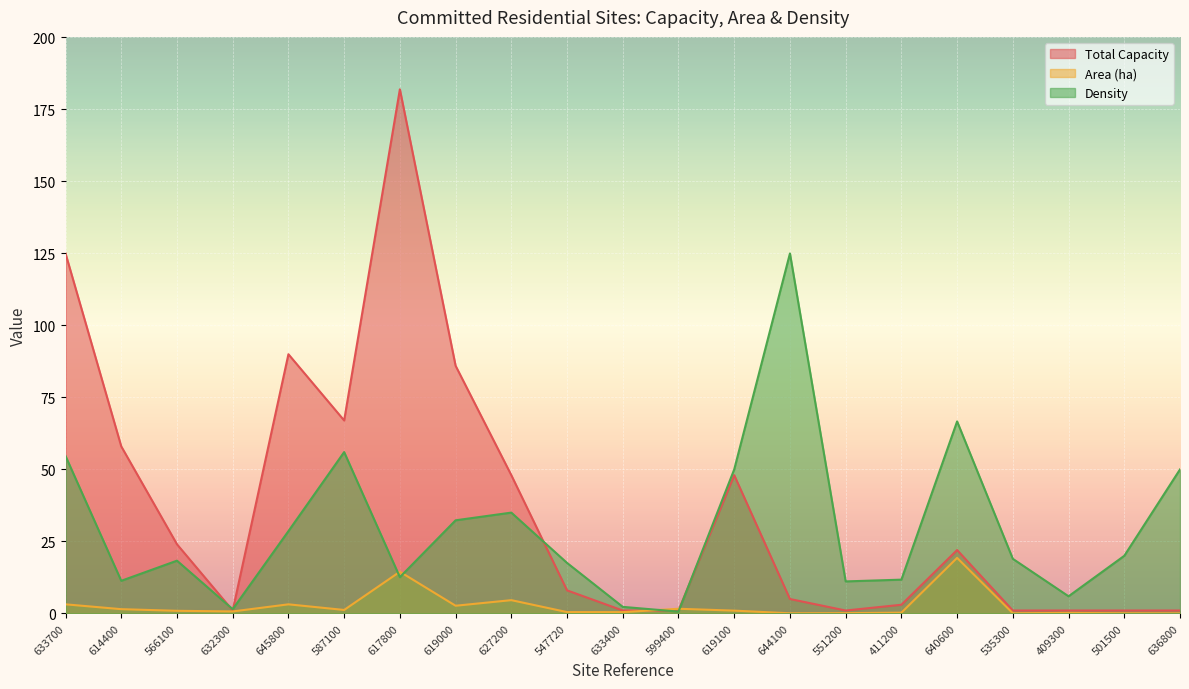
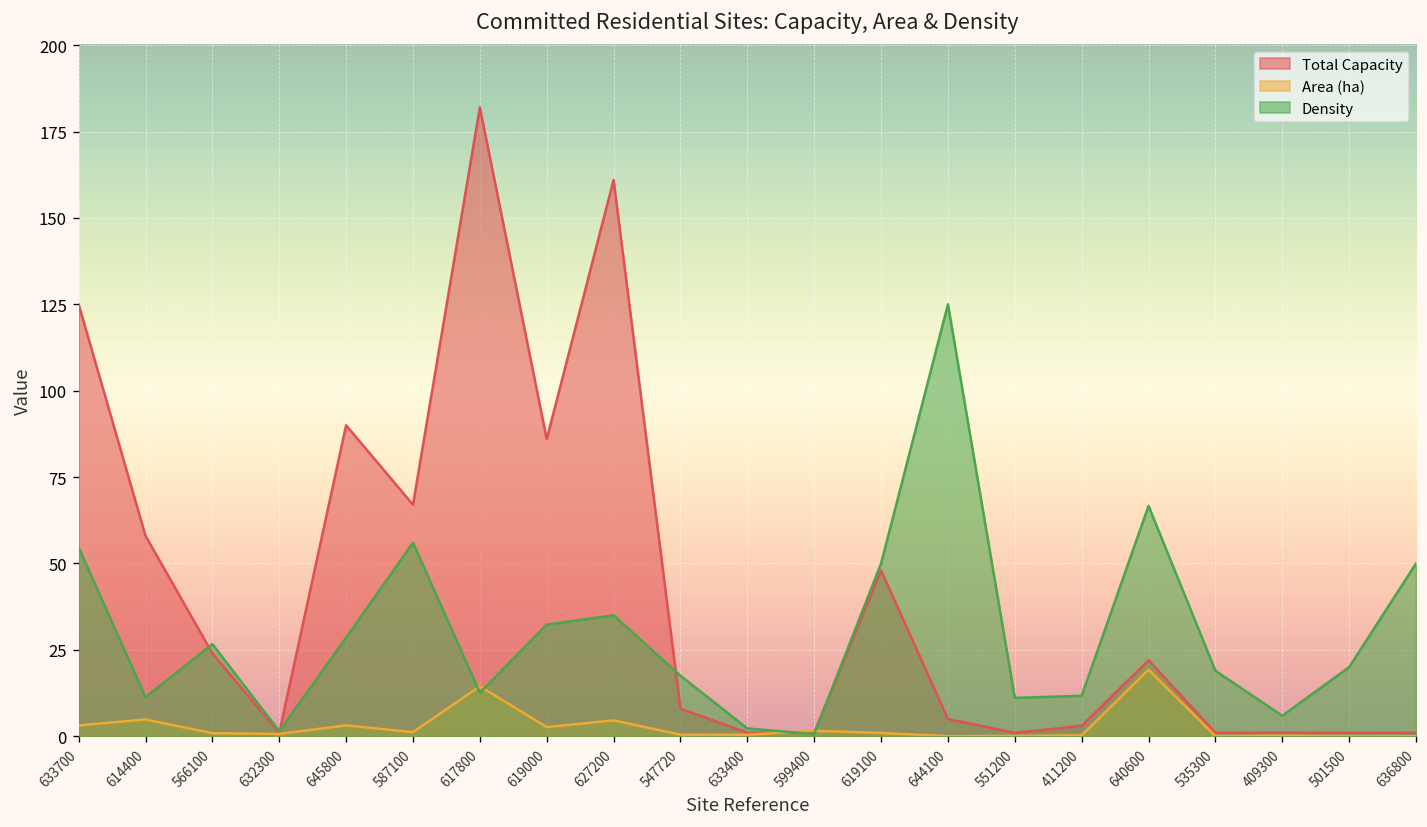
Area (ha), 614400: 1 -> 5
Density, 566100: 18 -> 27
Total Capacity, 627200: 48 -> 161
